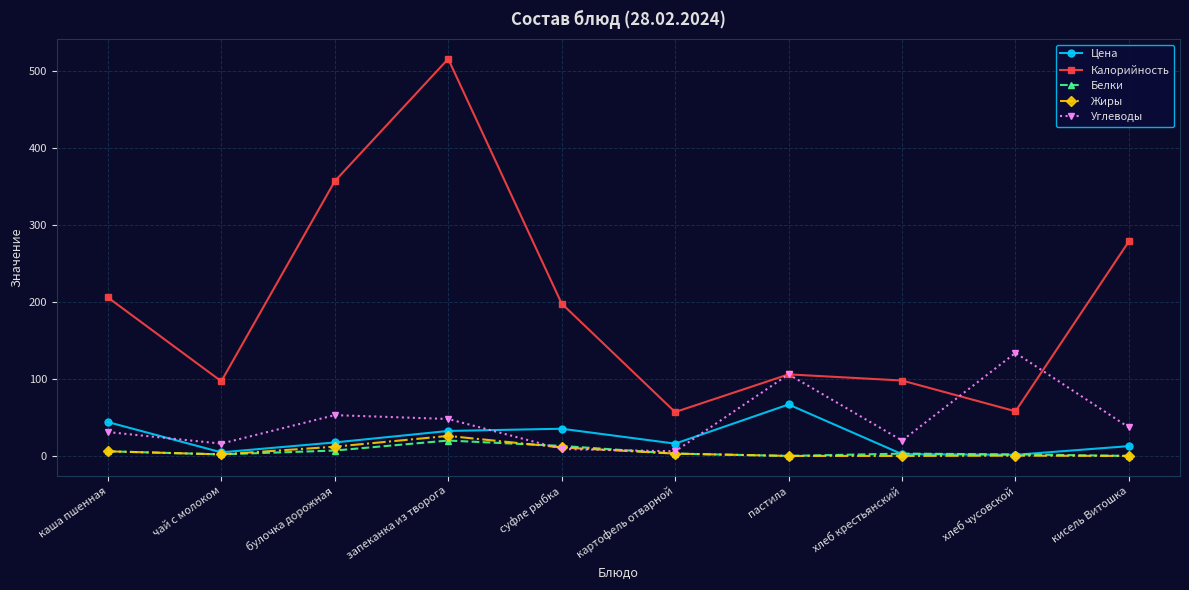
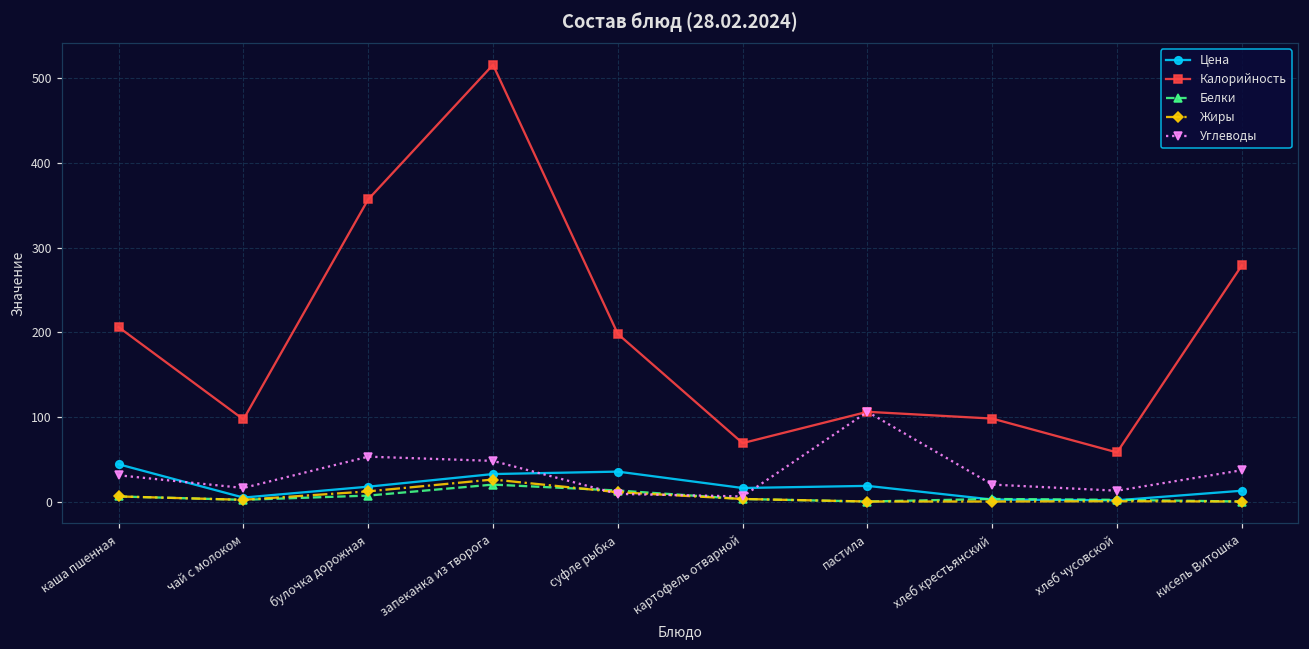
Калорийность, картофель отварной: 60 -> 70
Цена, пастила: 70 -> 20
Углеводы, хлеб чусовской: 130 -> 10
